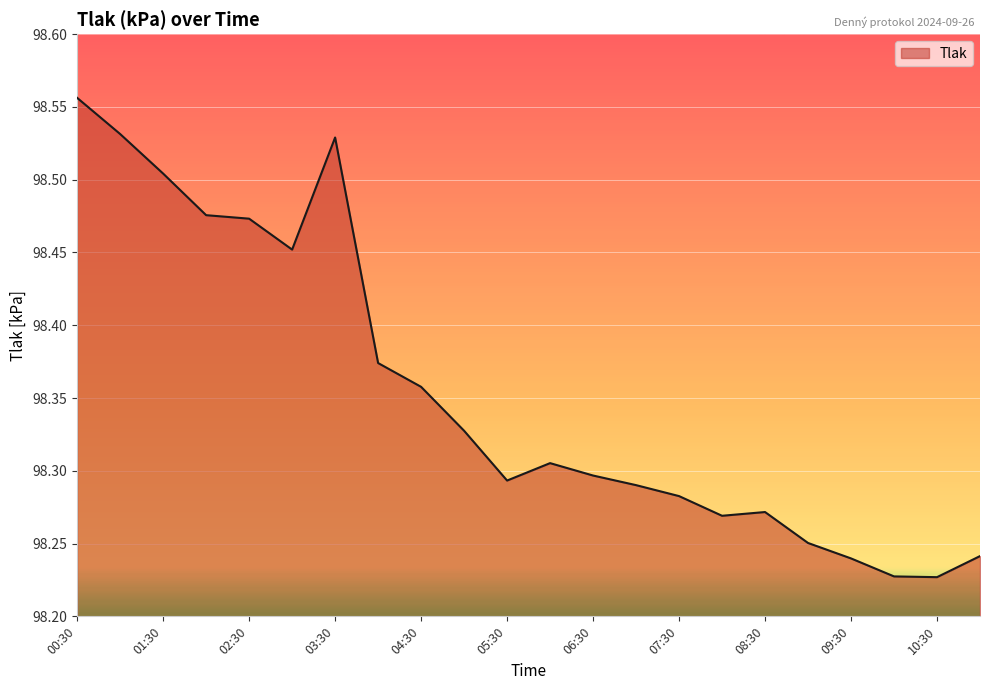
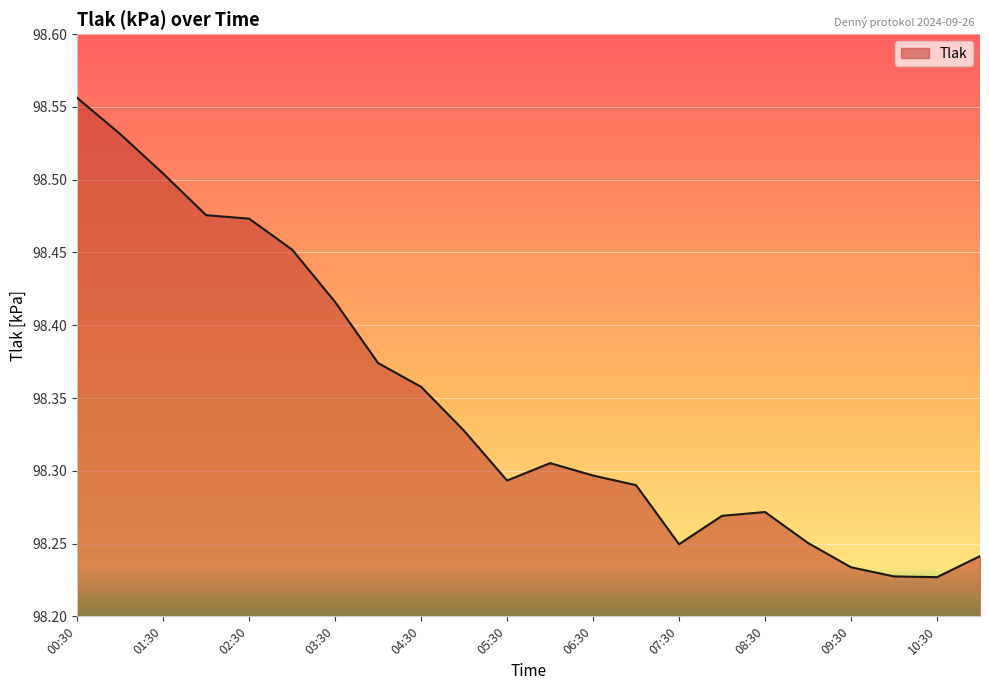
03:30: 98.529 -> 98.416
07:30: 98.283 -> 98.250
09:30: 98.240 -> 98.234
